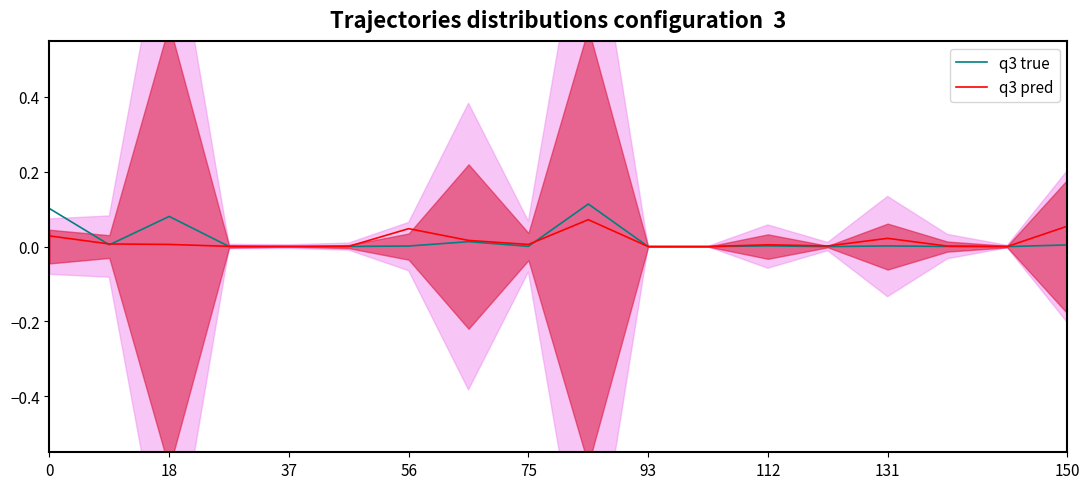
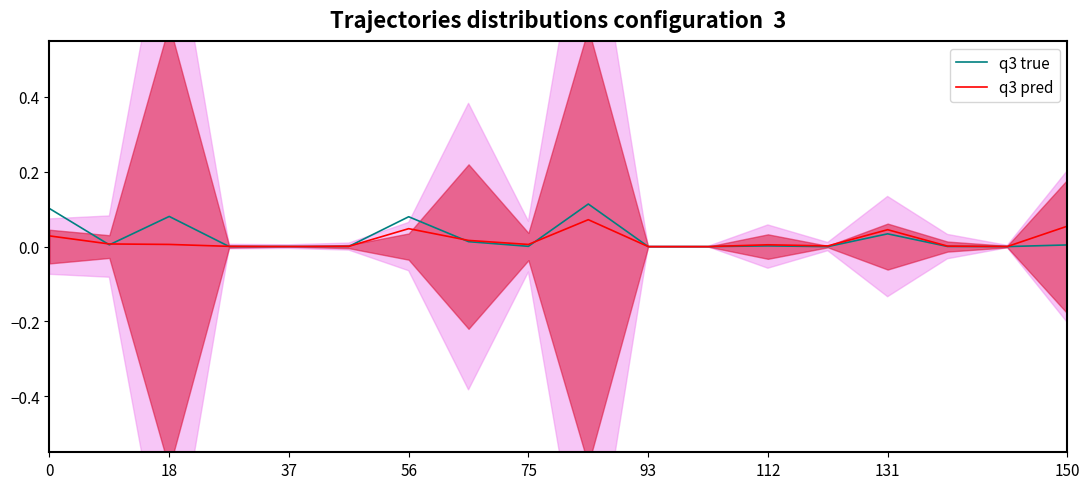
q3 true, 56: 0.00 -> 0.08
q3 true, 131: 0.00 -> 0.03
q3 pred, 131: 0.02 -> 0.05
